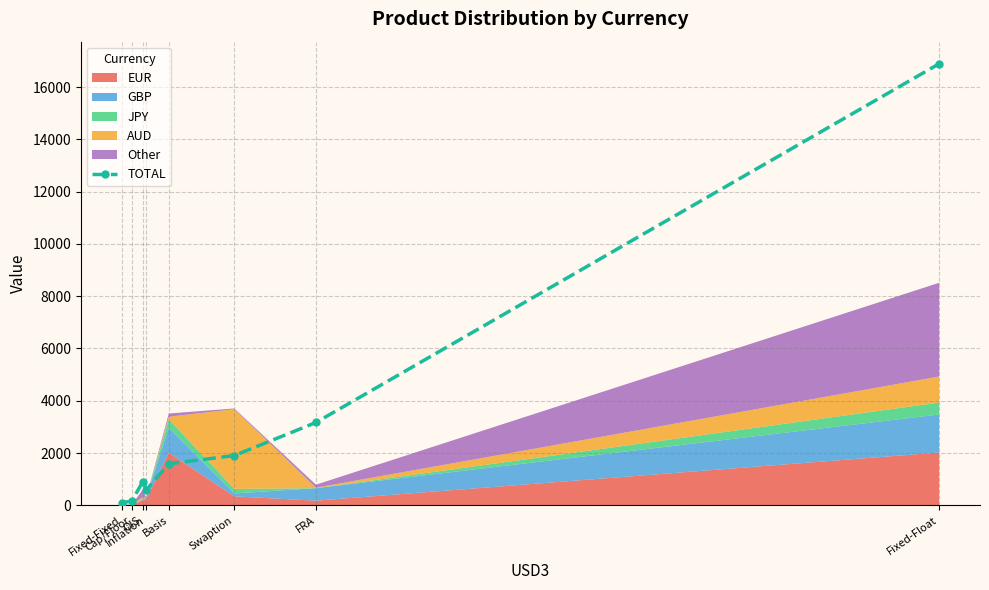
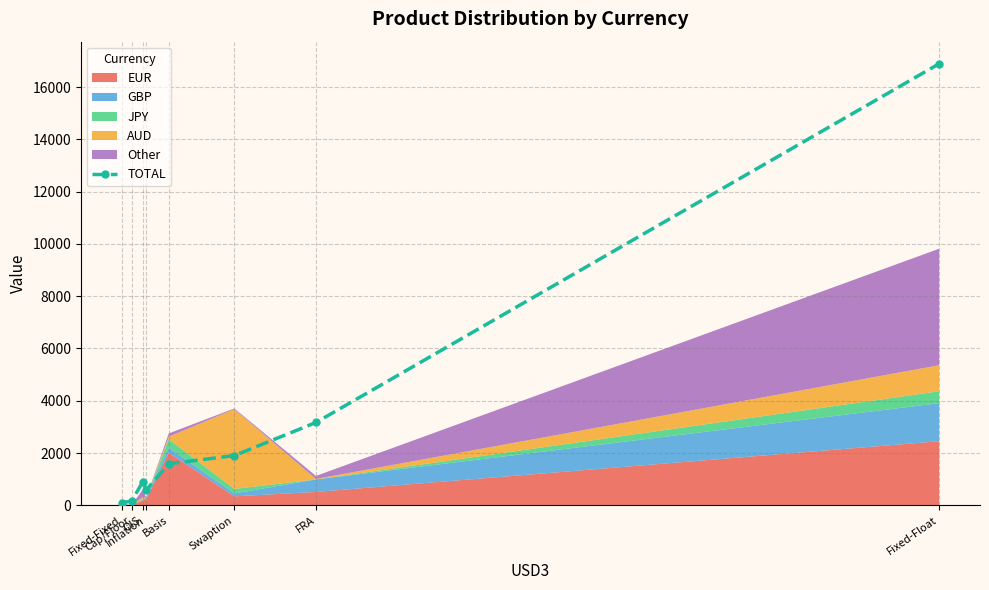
GBP, Basis: 1000 -> 200
EUR, FRA: 200 -> 500
EUR, Fixed-Float: 2000 -> 2500
Other, Fixed-Float: 3600 -> 4500
